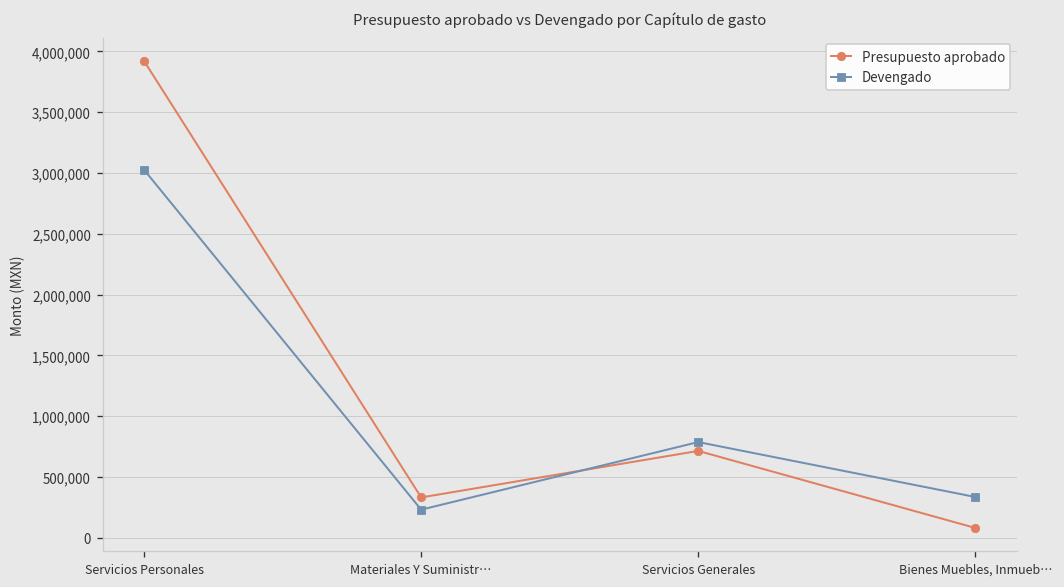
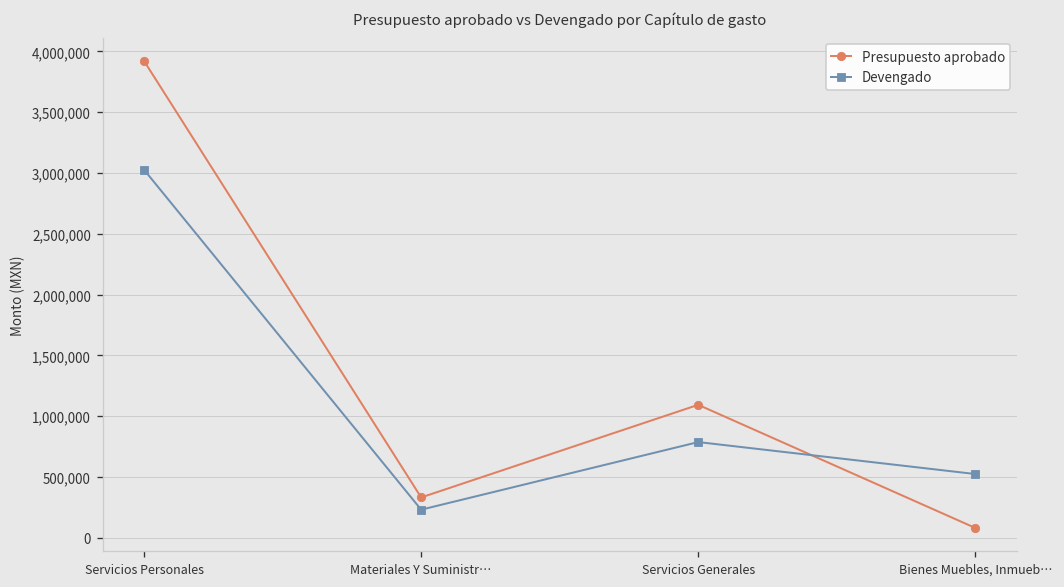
Presupuesto aprobado, Servicios Generales: 710,000 -> 1,090,000
Devengado, Bienes Muebles, Inmueb…: 330,000 -> 520,000
